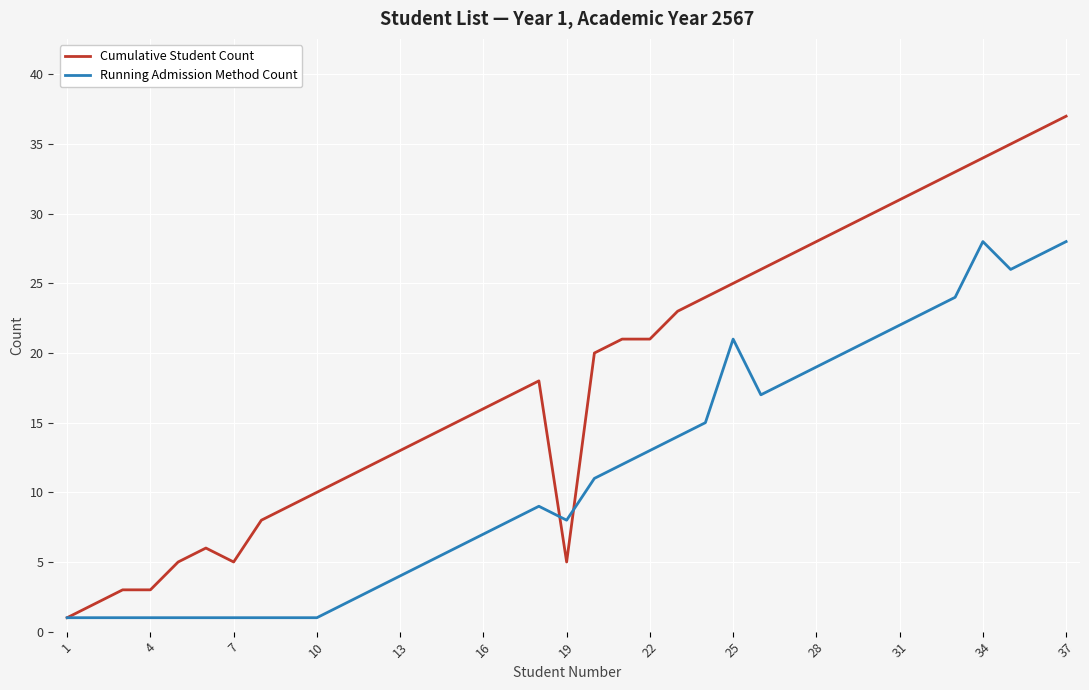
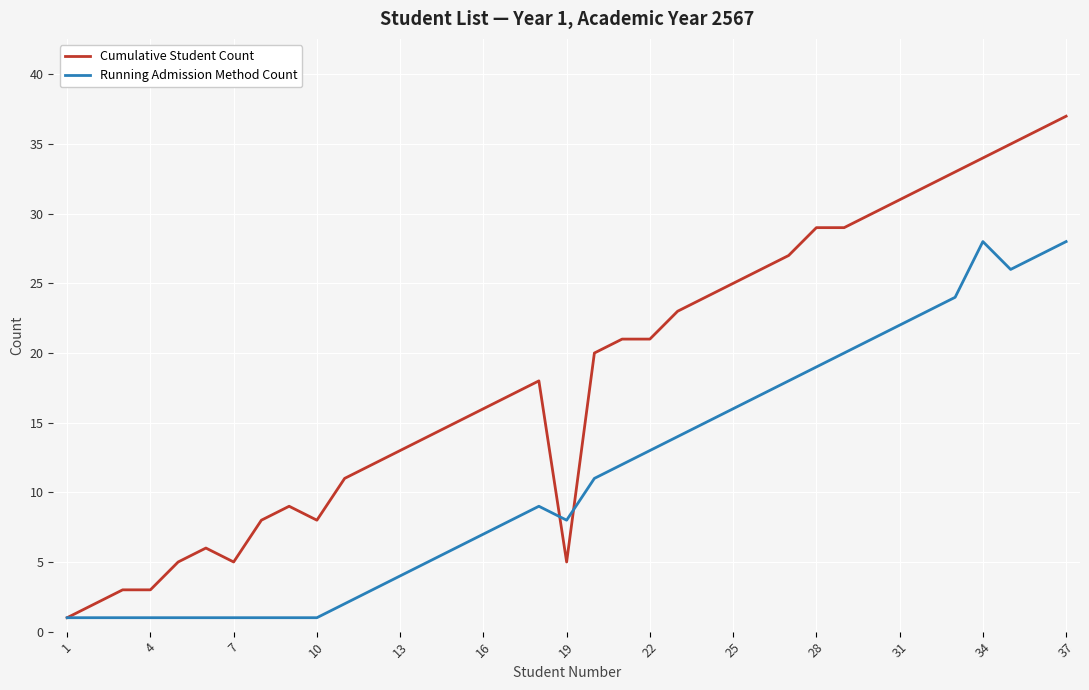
Cumulative Student Count, 10: 10 -> 8
Running Admission Method Count, 25: 21 -> 16
Cumulative Student Count, 28: 28 -> 29
